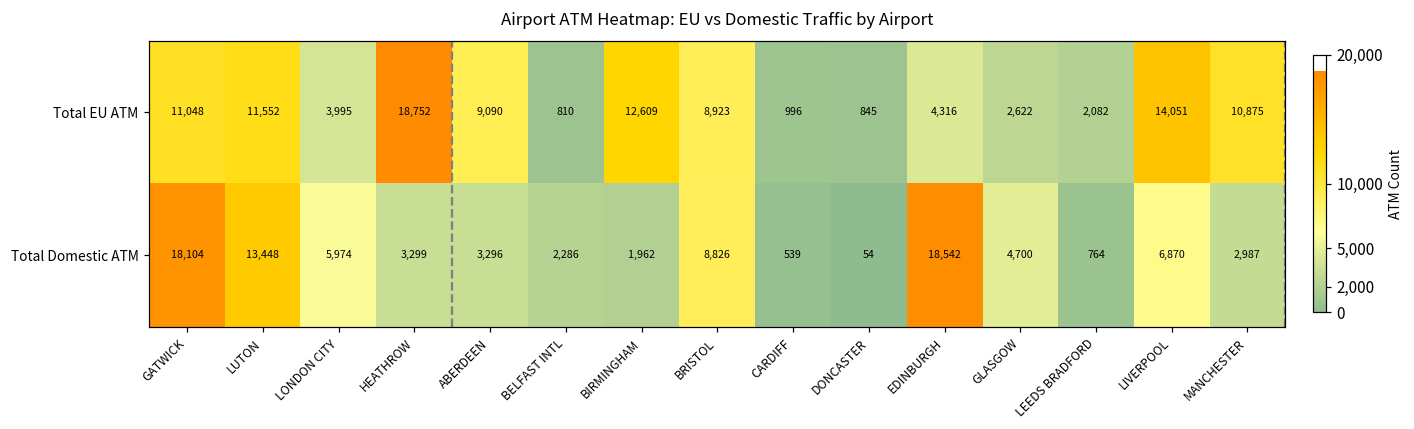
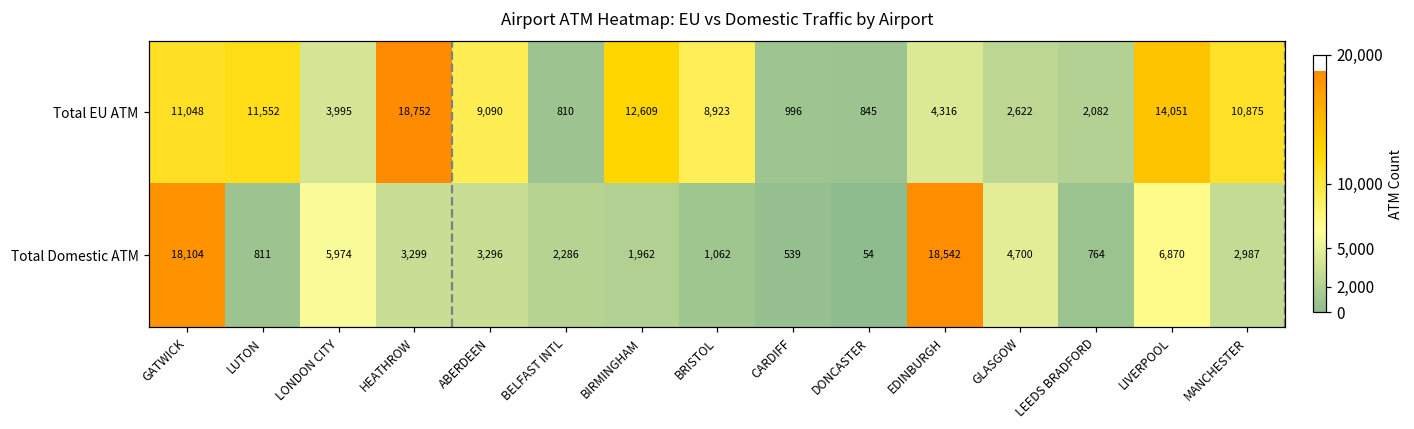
Total Domestic ATM, LUTON: 13,448 -> 811
Total Domestic ATM, BRISTOL: 8,826 -> 1,062
